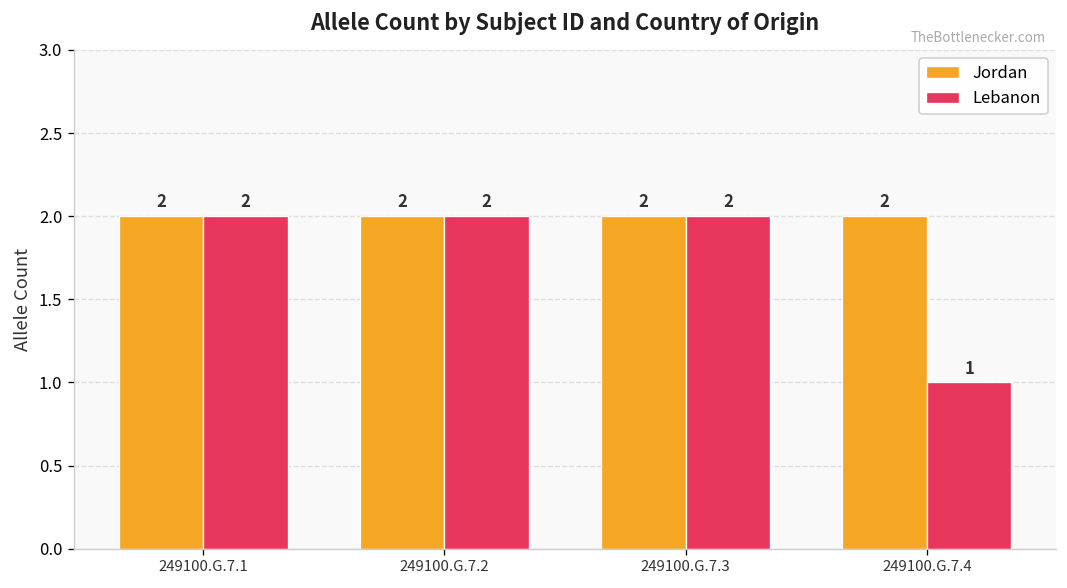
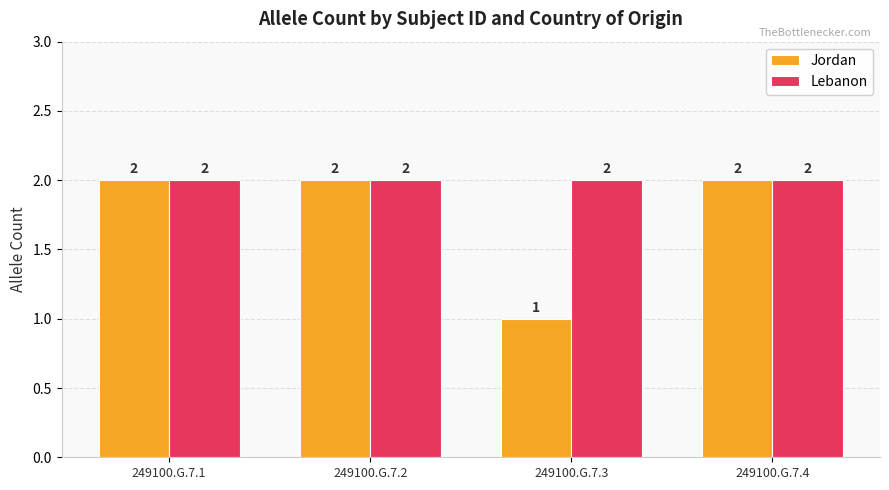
Jordan, 249100.G.7.3: 2 -> 1
Lebanon, 249100.G.7.4: 1 -> 2
